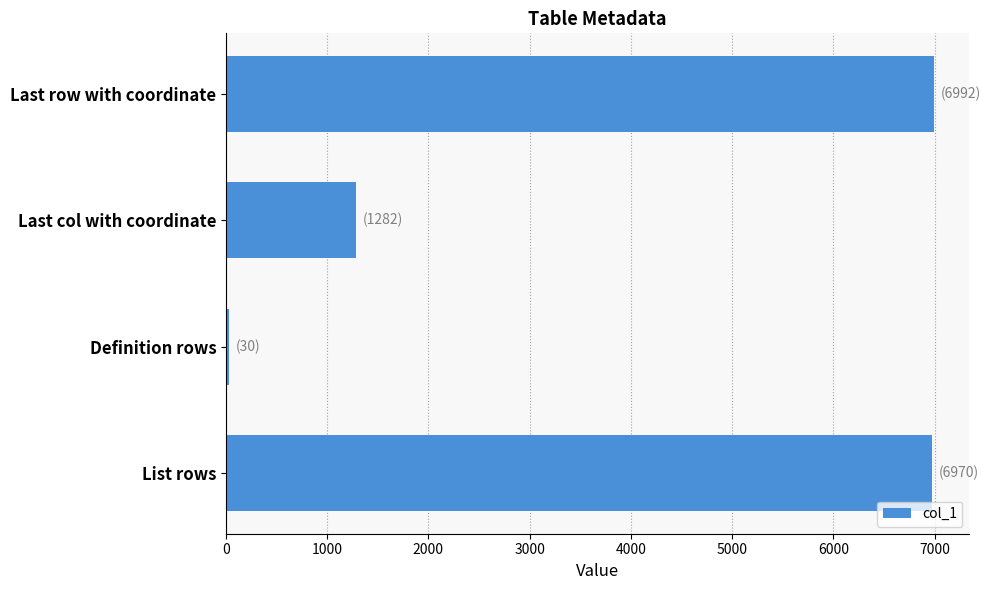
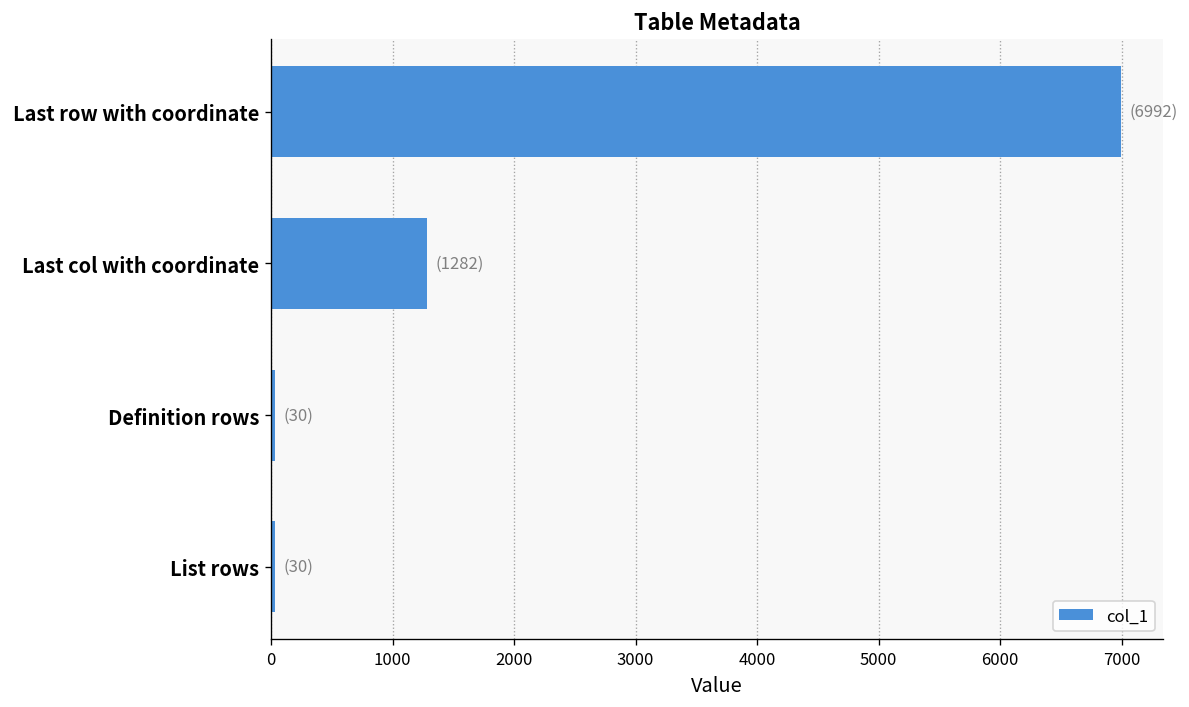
List rows: (6970) -> (30)
